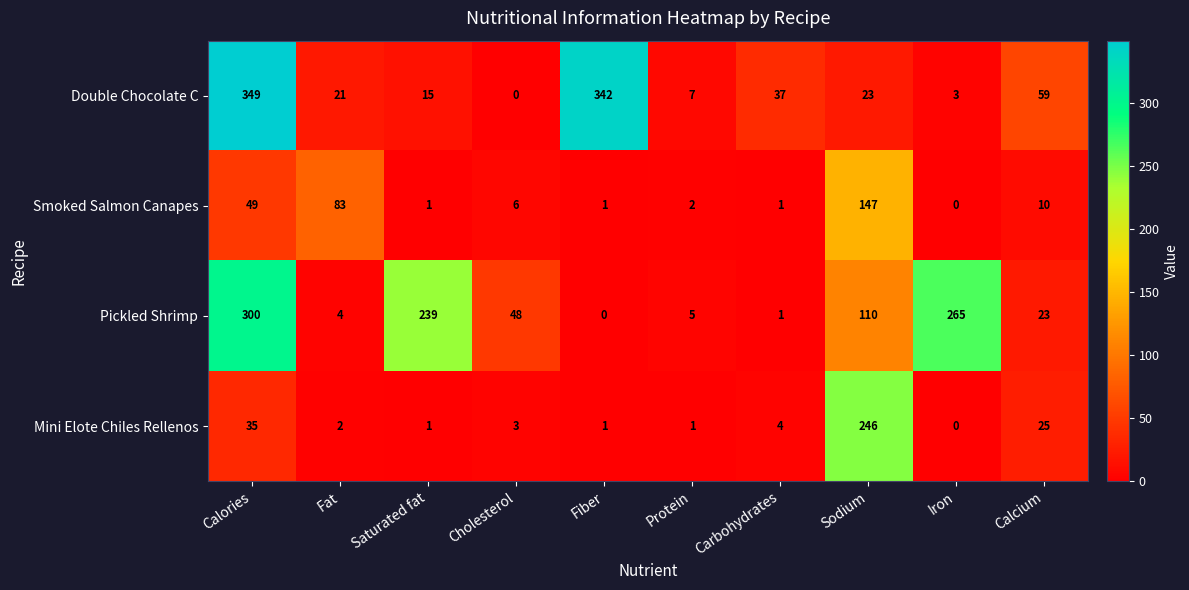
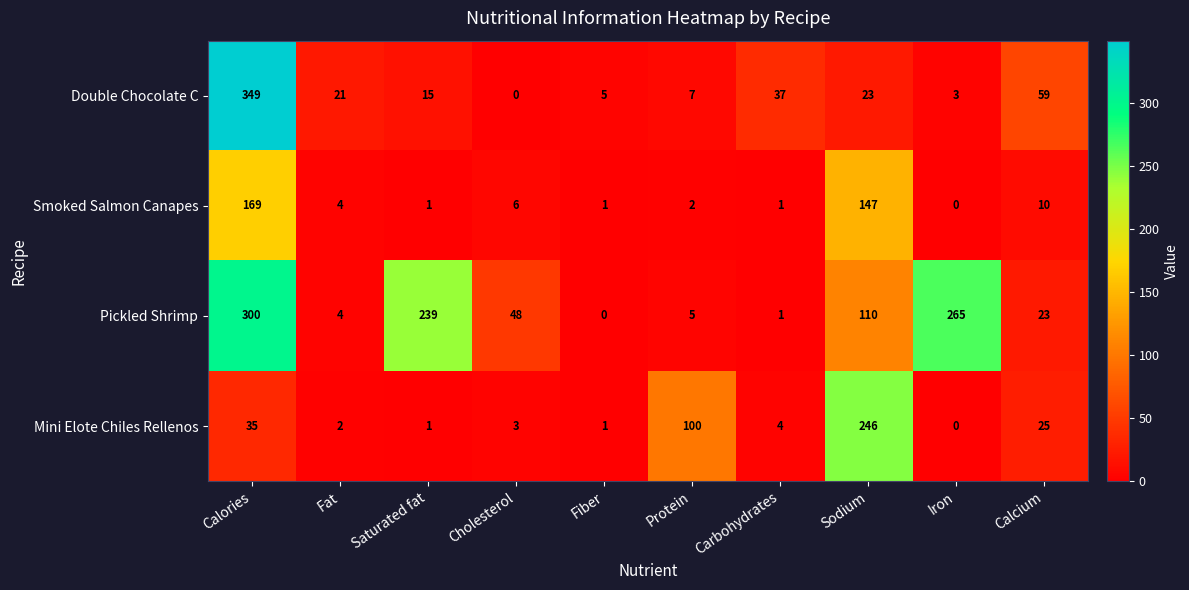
Double Chocolate C, Fiber: 342 -> 5
Smoked Salmon Canapes, Calories: 49 -> 169
Smoked Salmon Canapes, Fat: 83 -> 4
Mini Elote Chiles Rellenos, Protein: 1 -> 100
